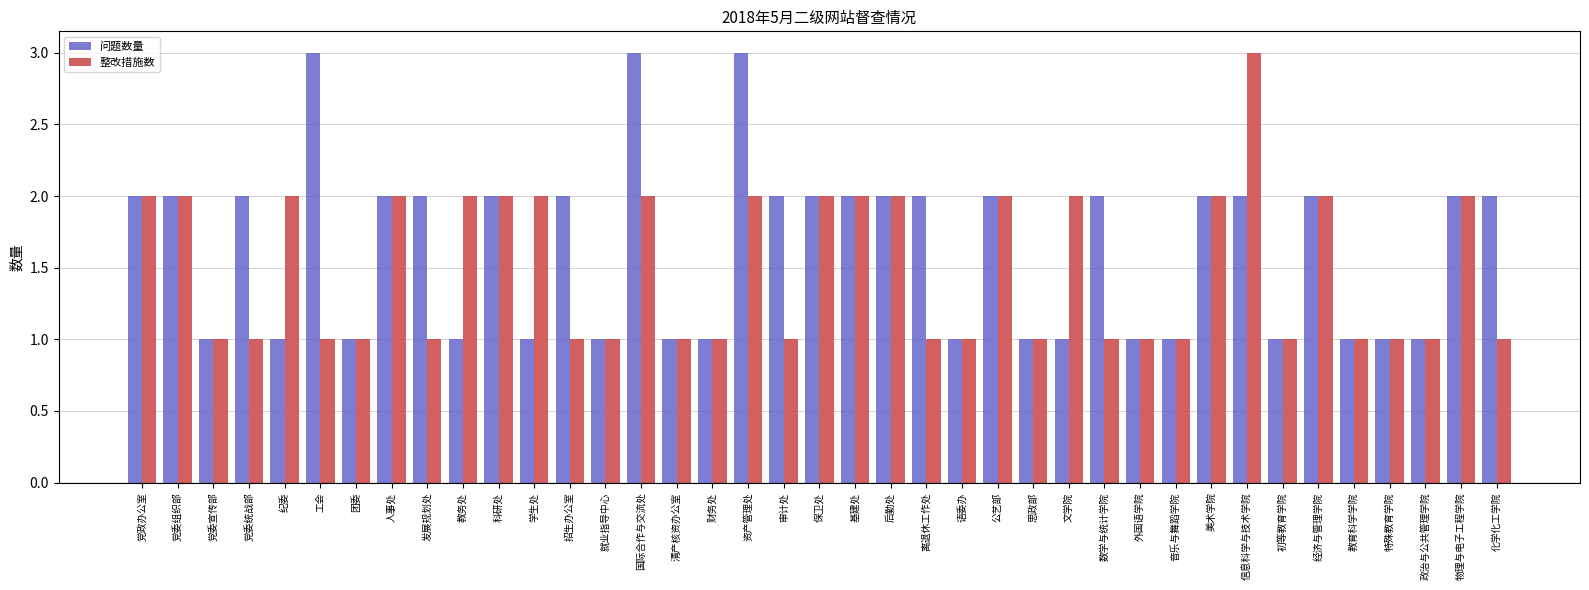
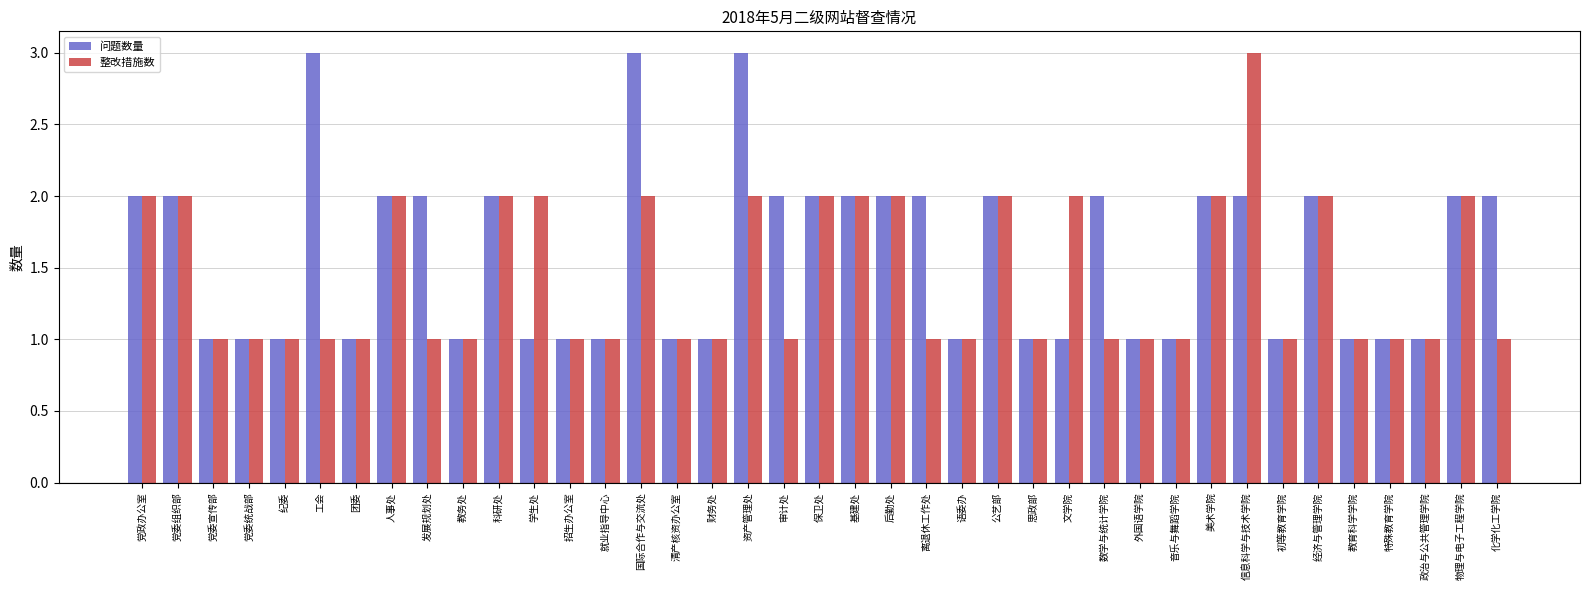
问题数量, 党委统战部: 2 -> 1
整改措施数, 纪委: 2 -> 1
整改措施数, 教务处: 2 -> 1
问题数量, 招生办公室: 2 -> 1
